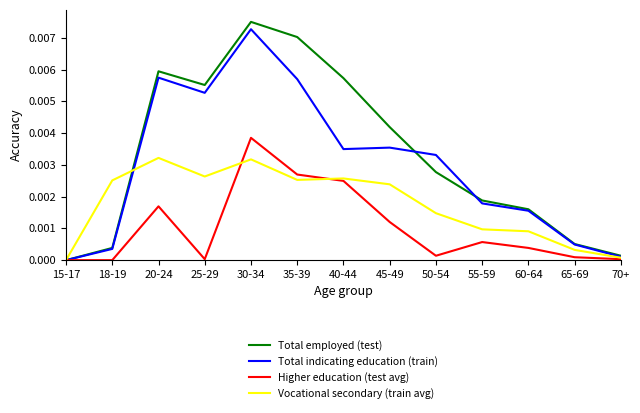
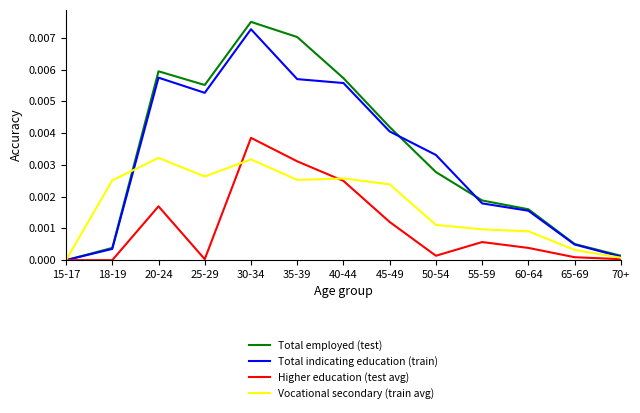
Higher education (test avg), 35-39: 0.0027 -> 0.0031
Total indicating education (train), 40-44: 0.0035 -> 0.0056
Total indicating education (train), 45-49: 0.0035 -> 0.0041
Vocational secondary (train avg), 50-54: 0.0015 -> 0.0011
